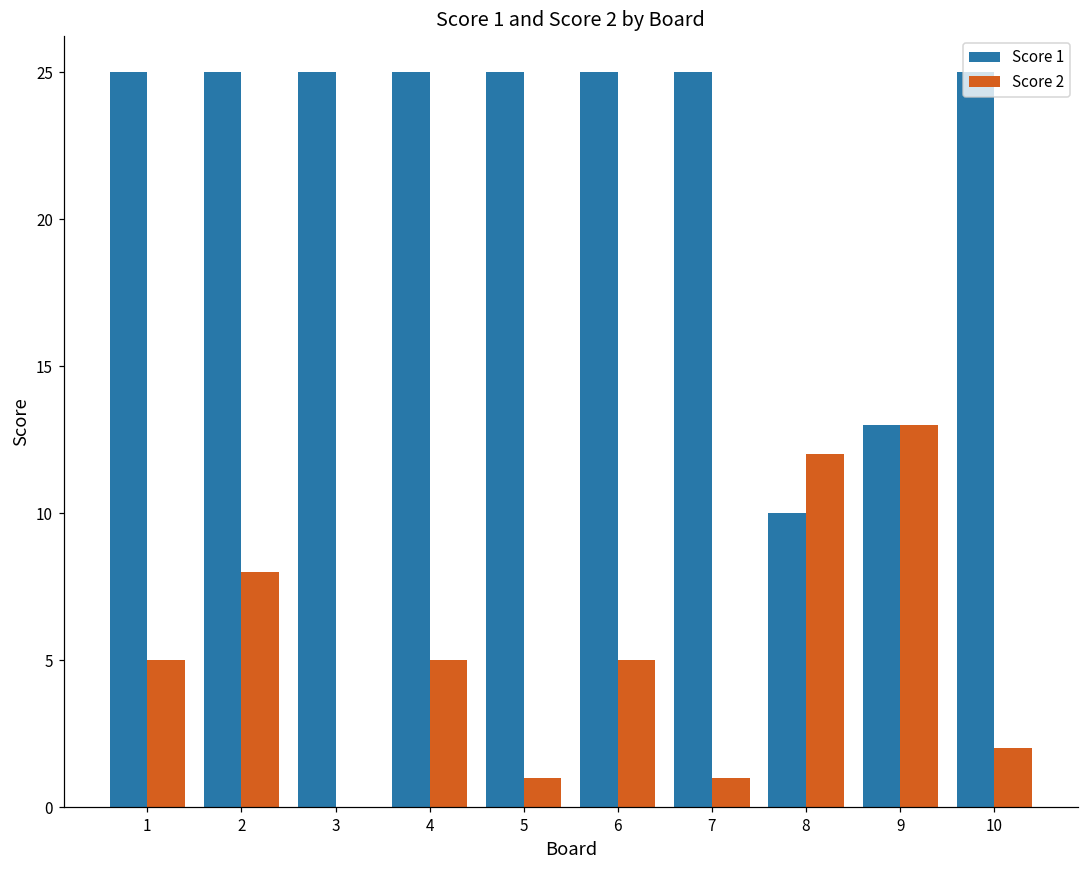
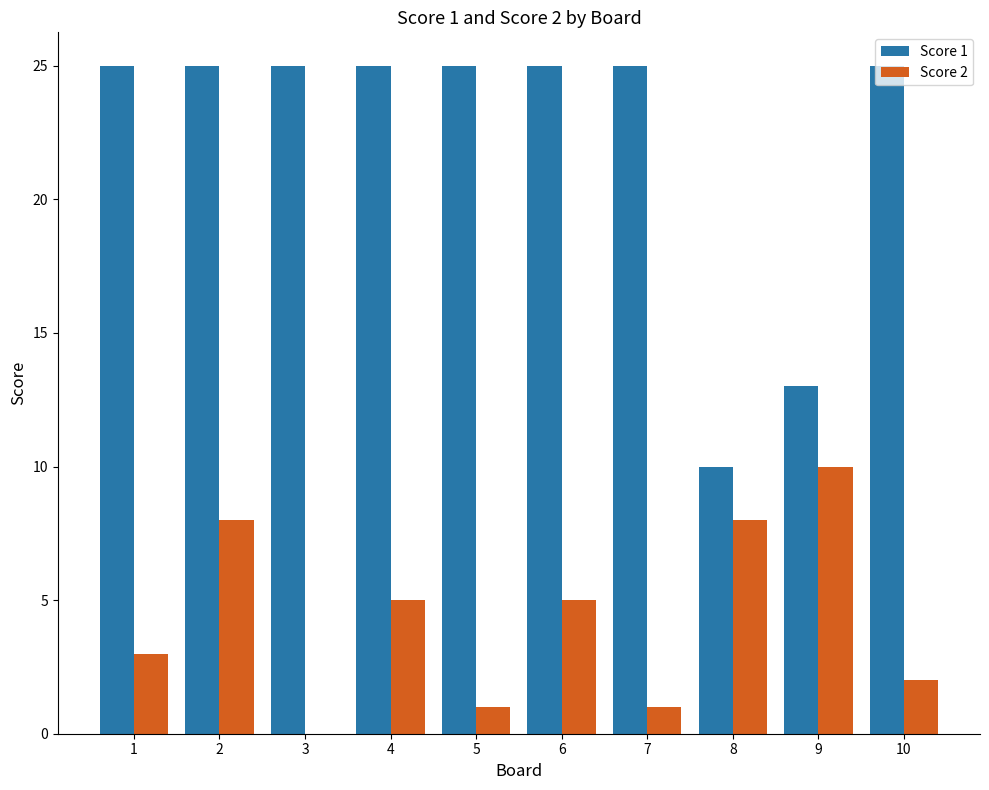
Score 2, 1: 5 -> 3
Score 2, 8: 12 -> 8
Score 2, 9: 13 -> 10
